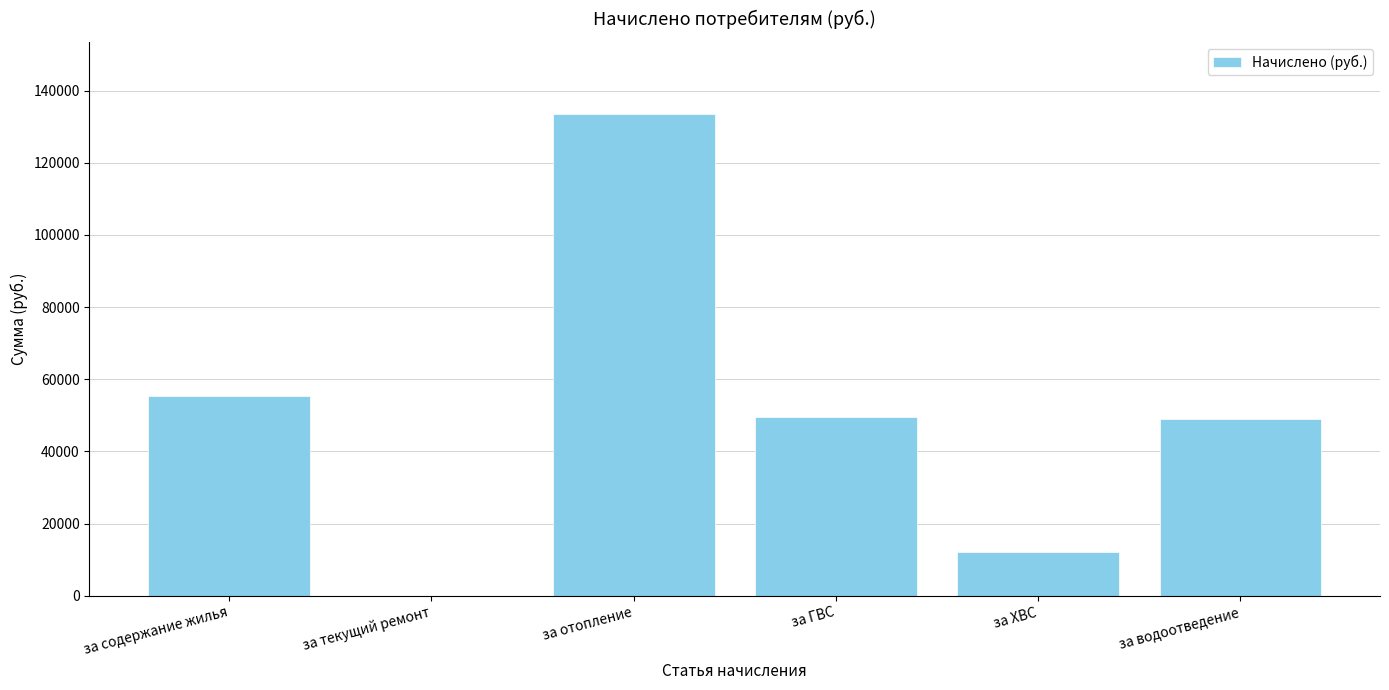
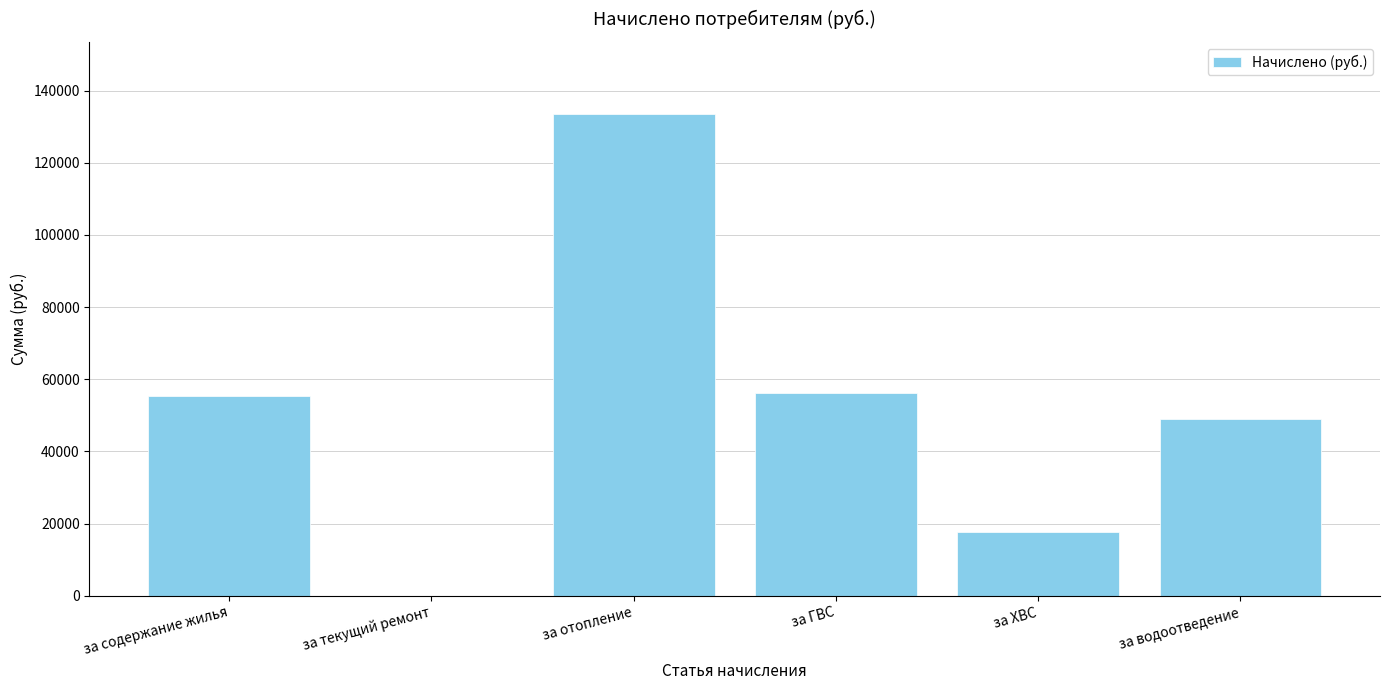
за ГВС: 49000 -> 56000
за ХВС: 12000 -> 18000
